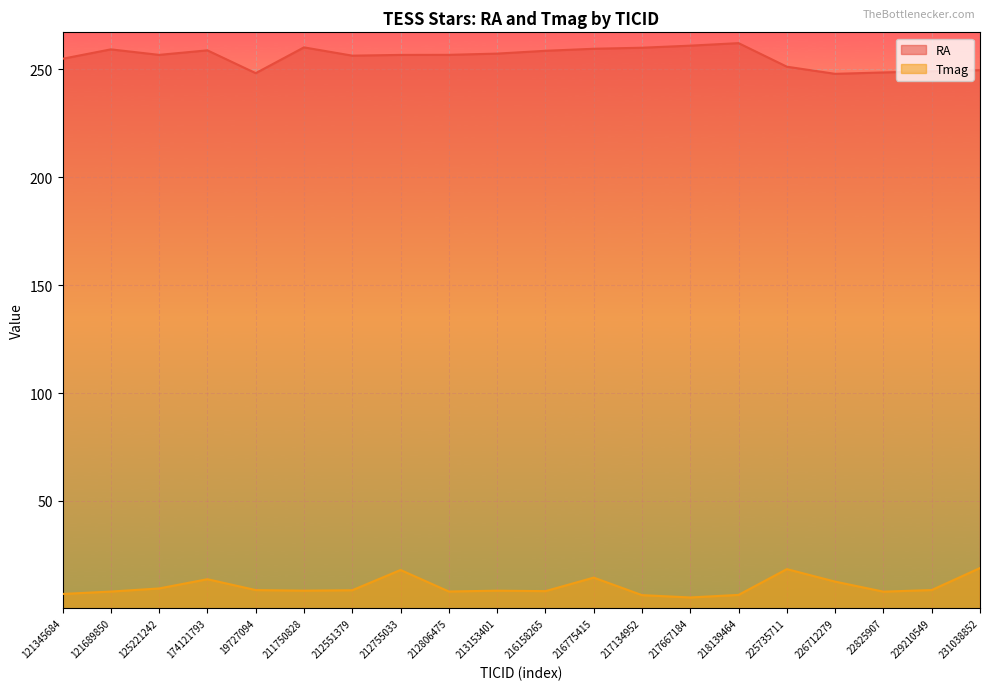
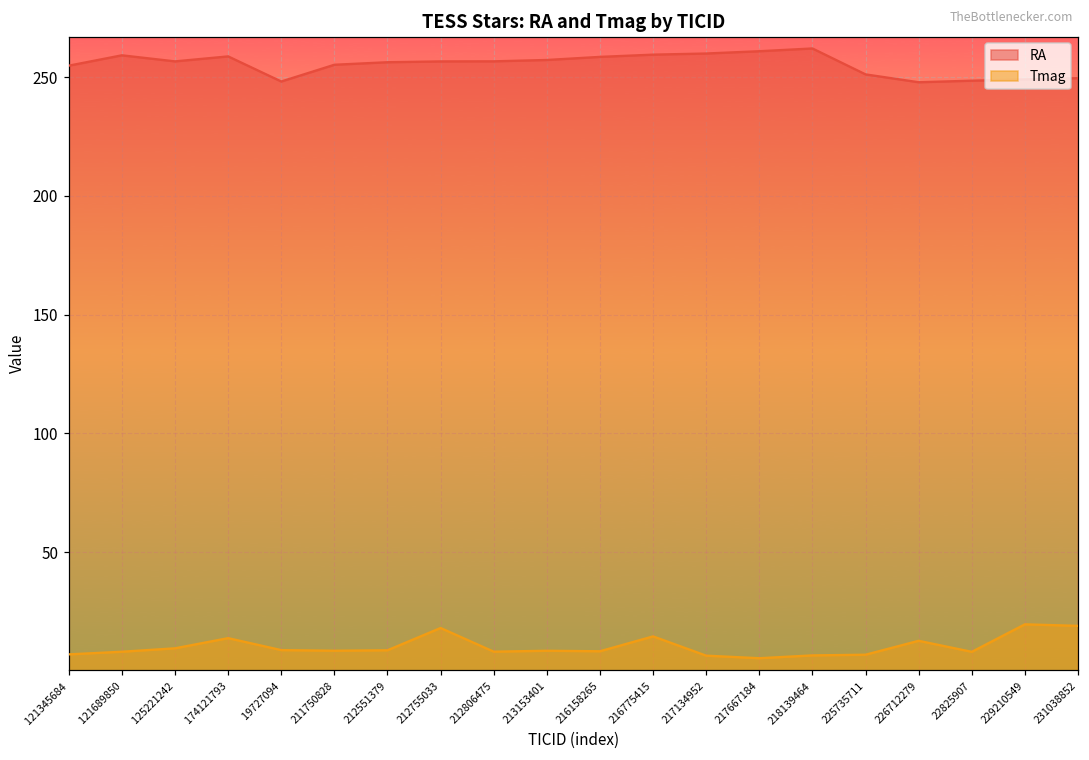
RA, 211750828: 260 -> 255
Tmag, 225735711: 18 -> 7
Tmag, 229210549: 9 -> 20
